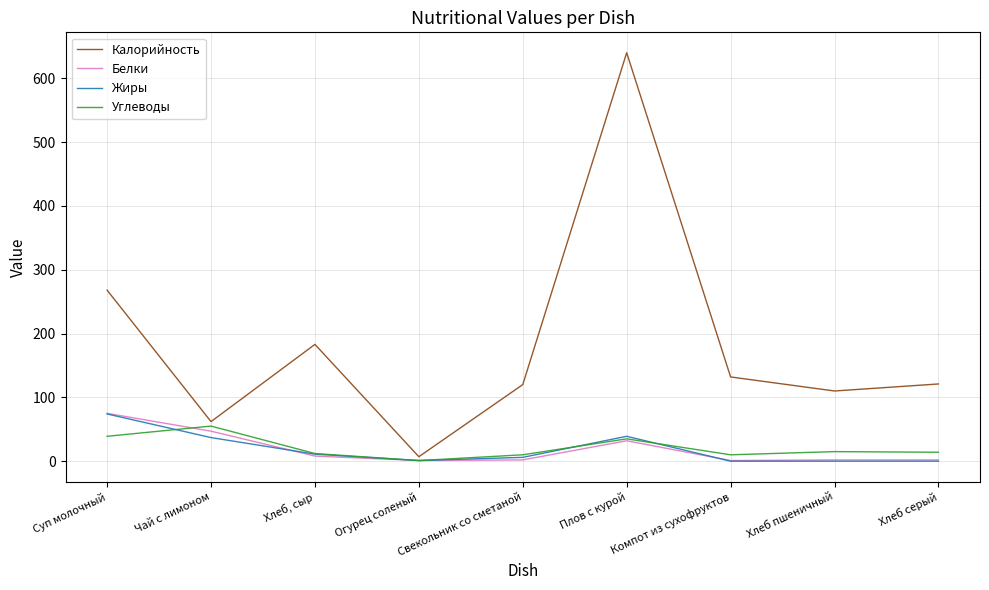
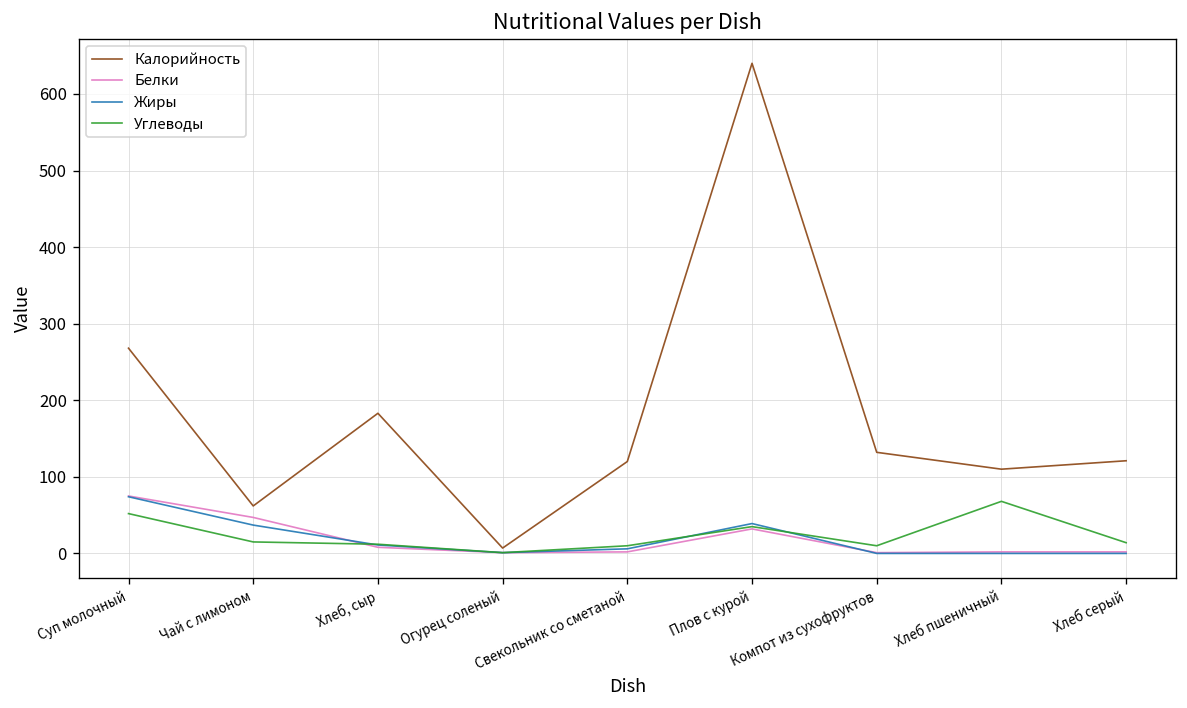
Углеводы, Суп молочный: 40 -> 50
Углеводы, Чай с лимоном: 60 -> 20
Углеводы, Хлеб пшеничный: 20 -> 70
